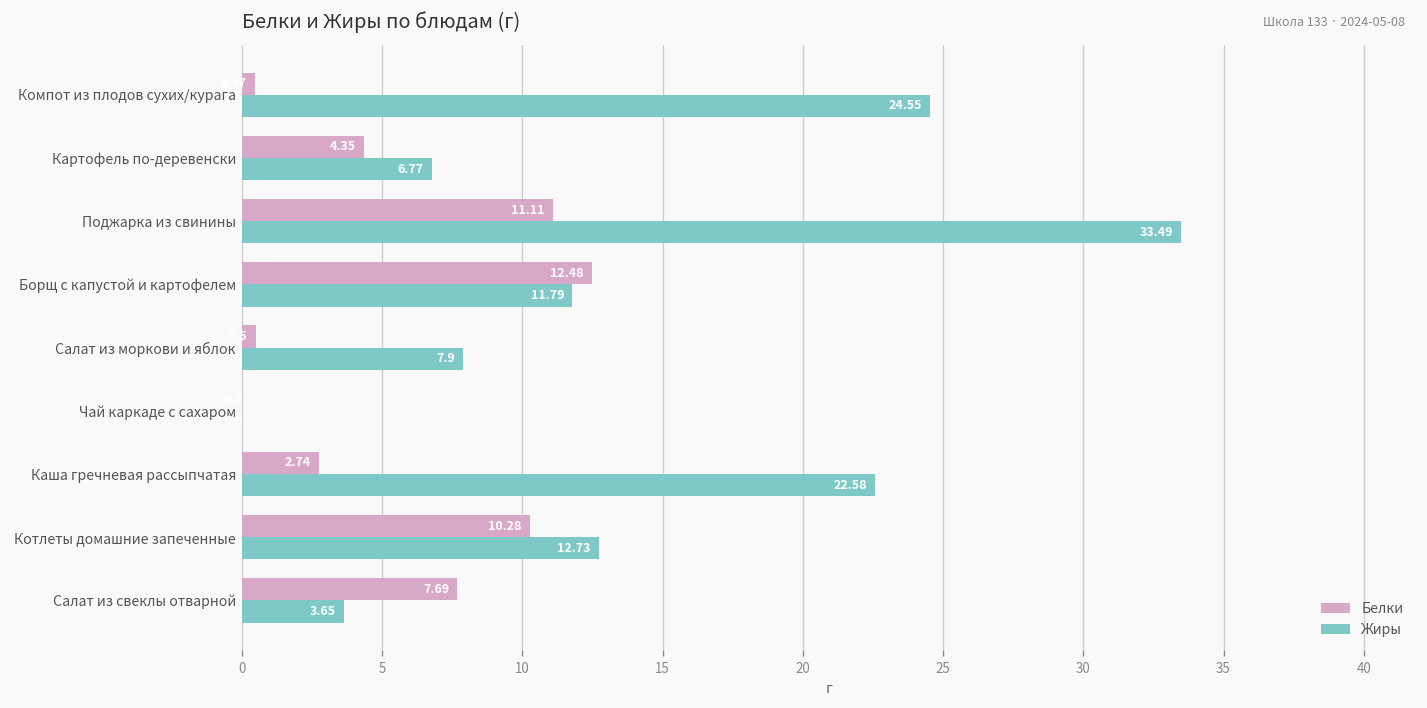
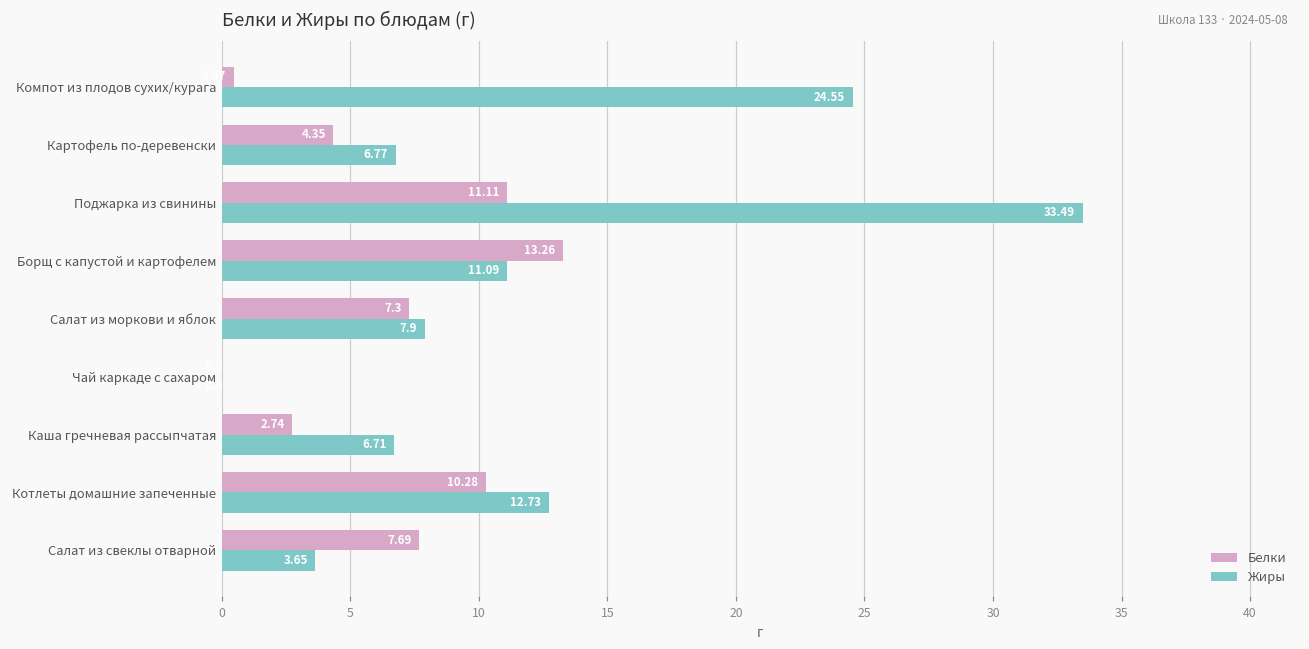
Белки, Борщ с капустой и картофелем: 12.48 -> 13.26
Жиры, Борщ с капустой и картофелем: 11.79 -> 11.09
Белки, Салат из моркови и яблок: 0.5 -> 7.3
Жиры, Каша гречневая рассыпчатая: 22.58 -> 6.71
